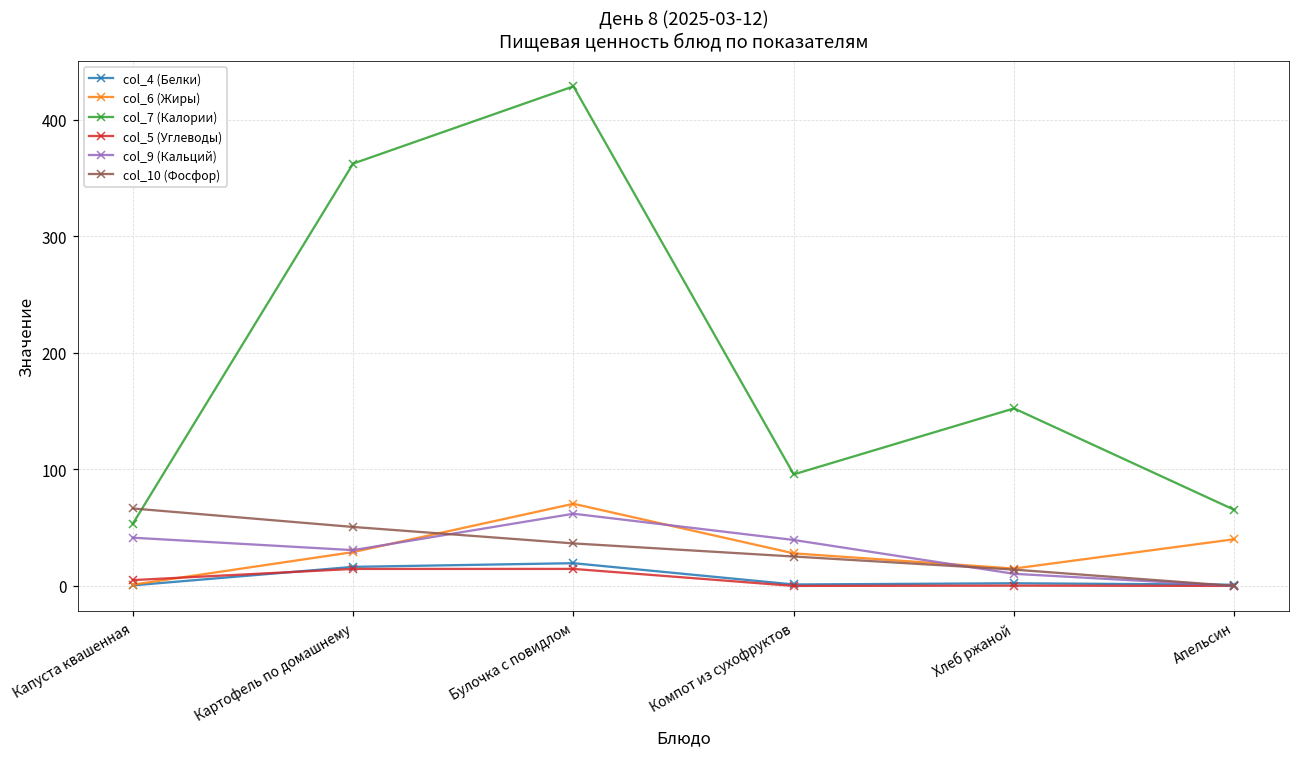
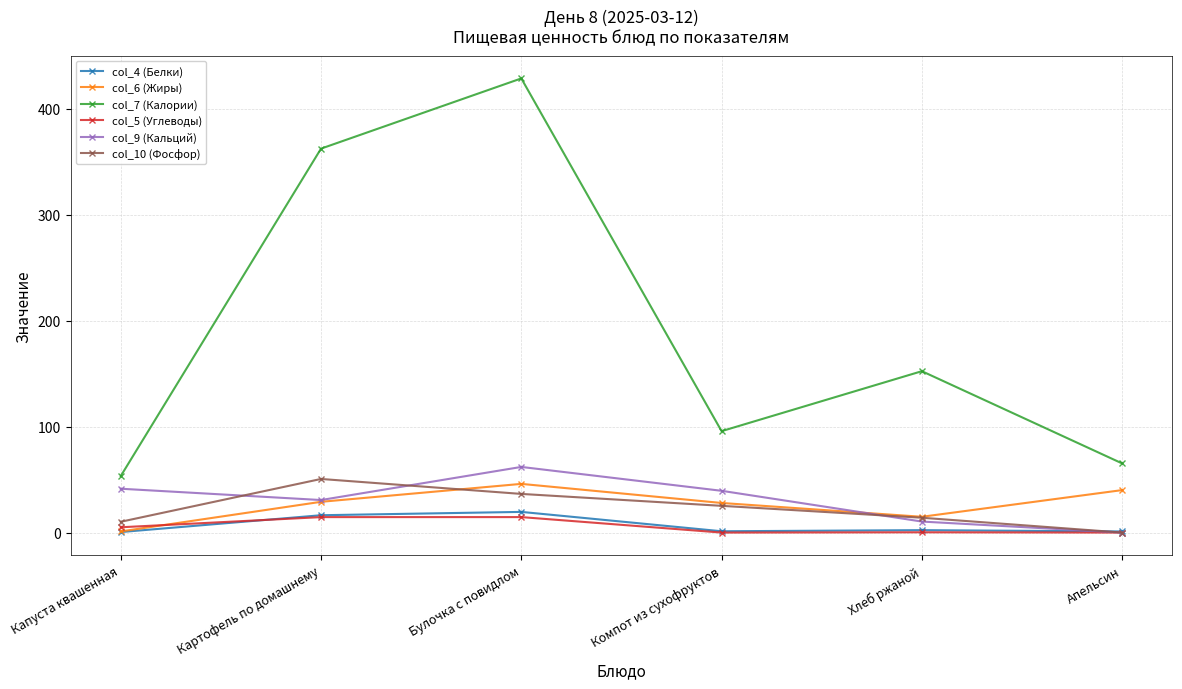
col_10 (Фосфор), Капуста квашенная: 67 -> 10
col_6 (Жиры), Булочка с повидлом: 71 -> 46
